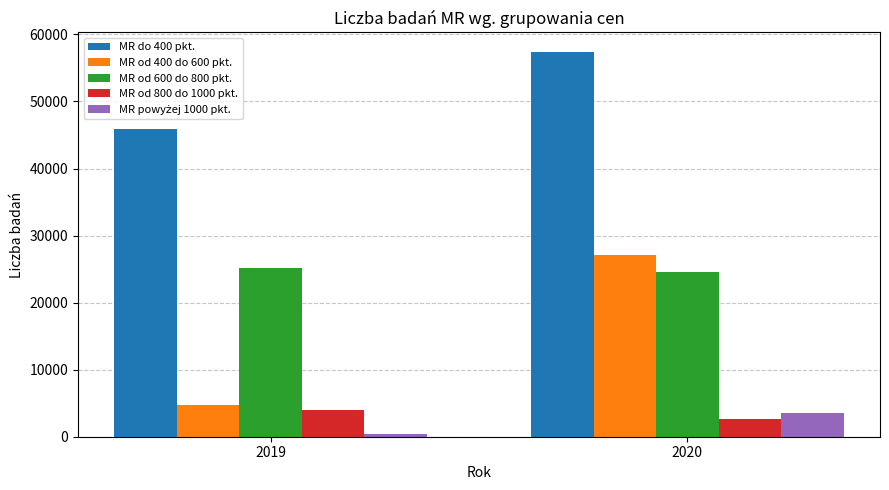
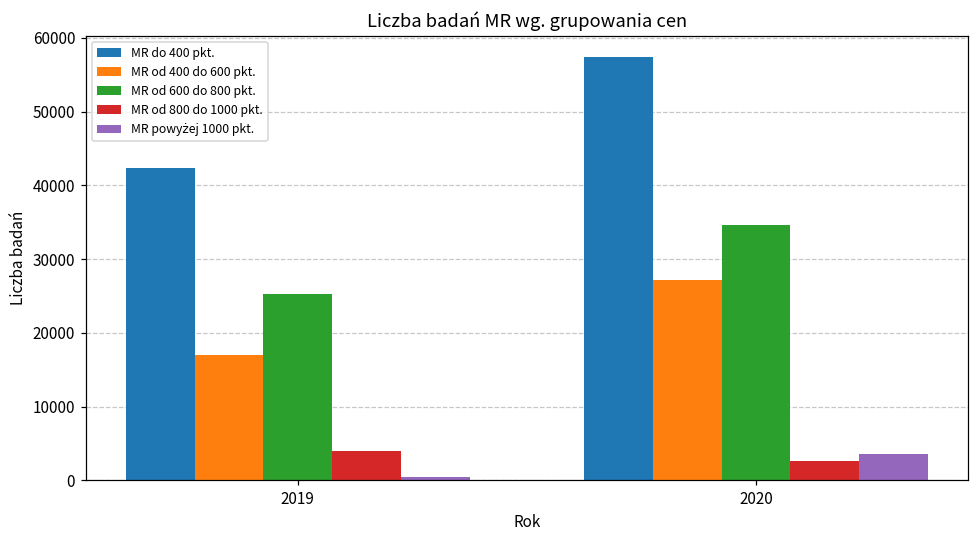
MR do 400 pkt., 2019: 46000 -> 42000
MR od 400 do 600 pkt., 2019: 5000 -> 17000
MR od 600 do 800 pkt., 2020: 24000 -> 35000
